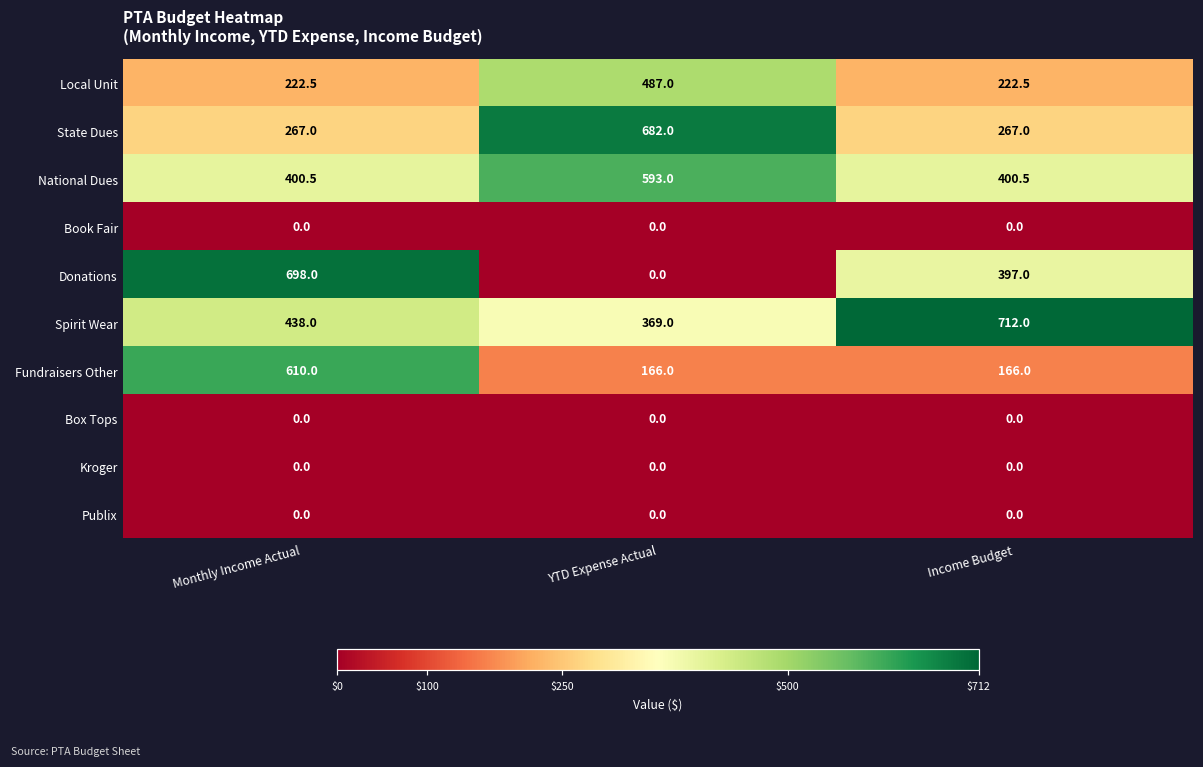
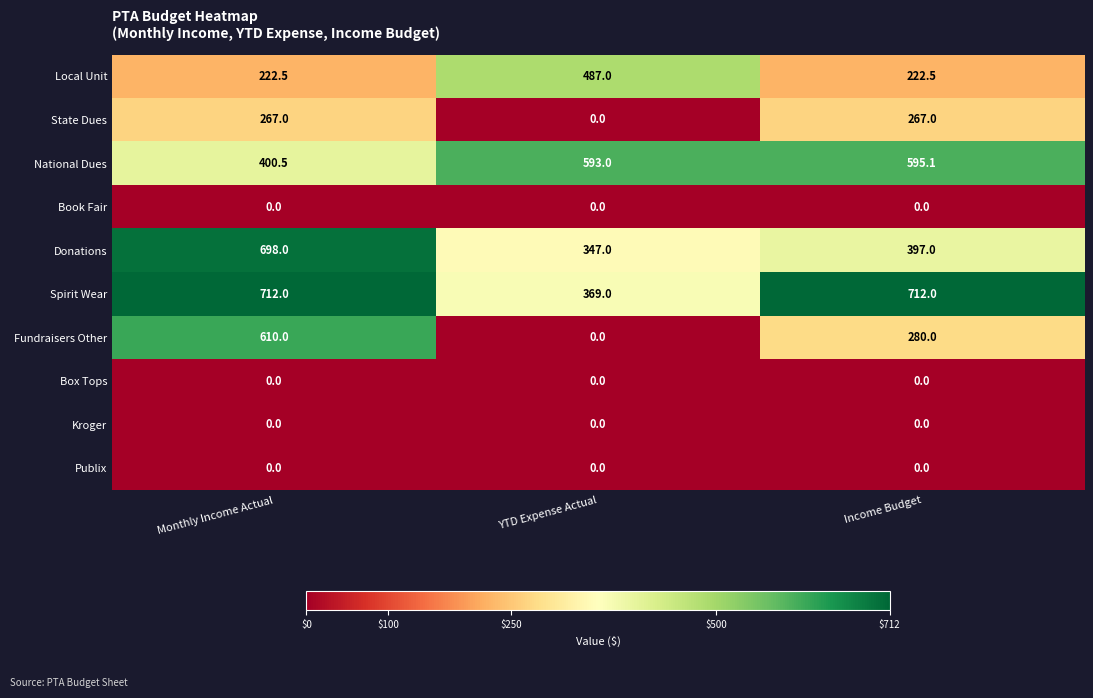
State Dues, YTD Expense Actual: 682.0 -> 0.0
National Dues, Income Budget: 400.5 -> 595.1
Donations, YTD Expense Actual: 0.0 -> 347.0
Spirit Wear, Monthly Income Actual: 438.0 -> 712.0
Fundraisers Other, YTD Expense Actual: 166.0 -> 0.0
Fundraisers Other, Income Budget: 166.0 -> 280.0
